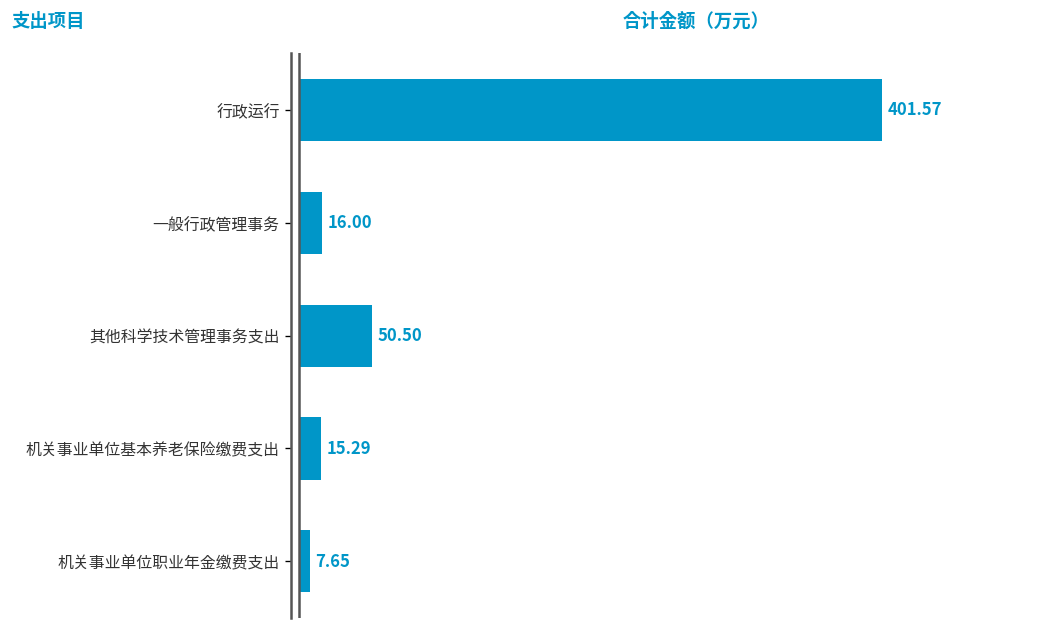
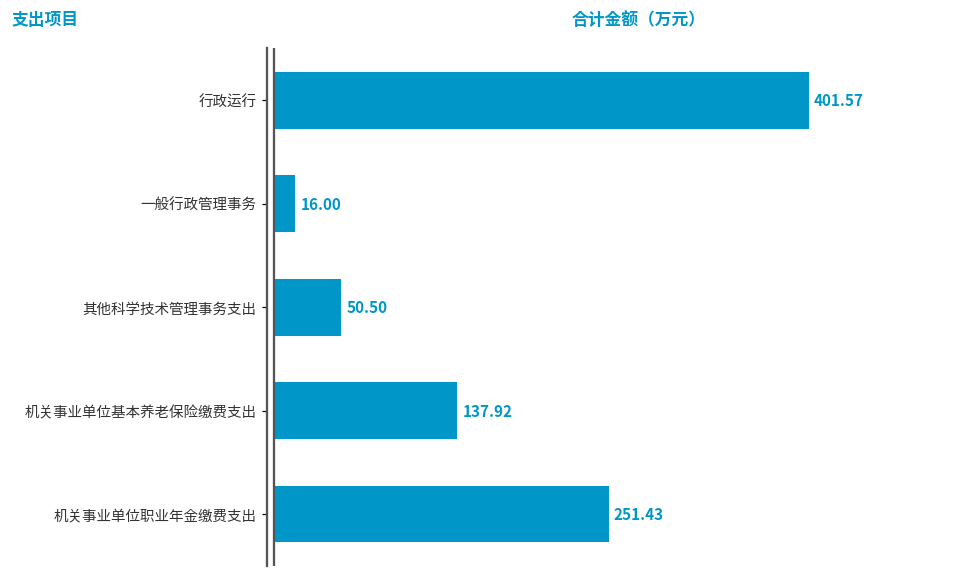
机关事业单位基本养老保险缴费支出: 15.29 -> 137.92
机关事业单位职业年金缴费支出: 7.65 -> 251.43
